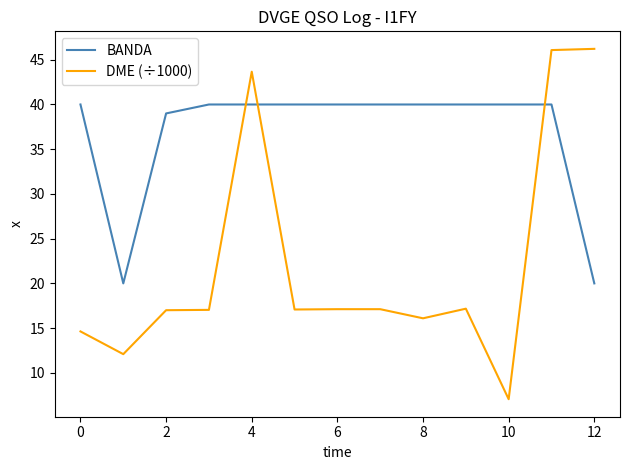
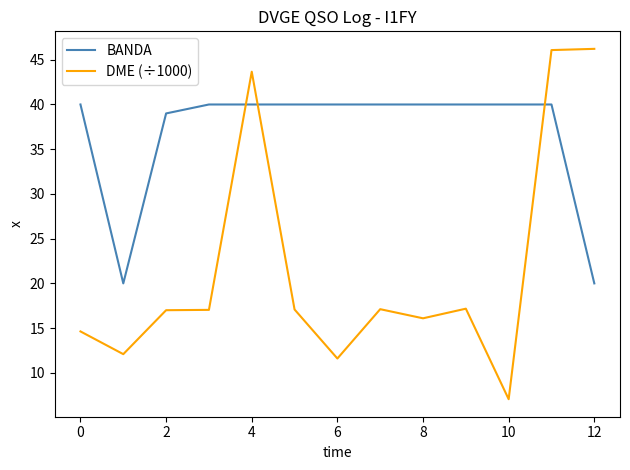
DME (÷1000), 6: 17 -> 12
